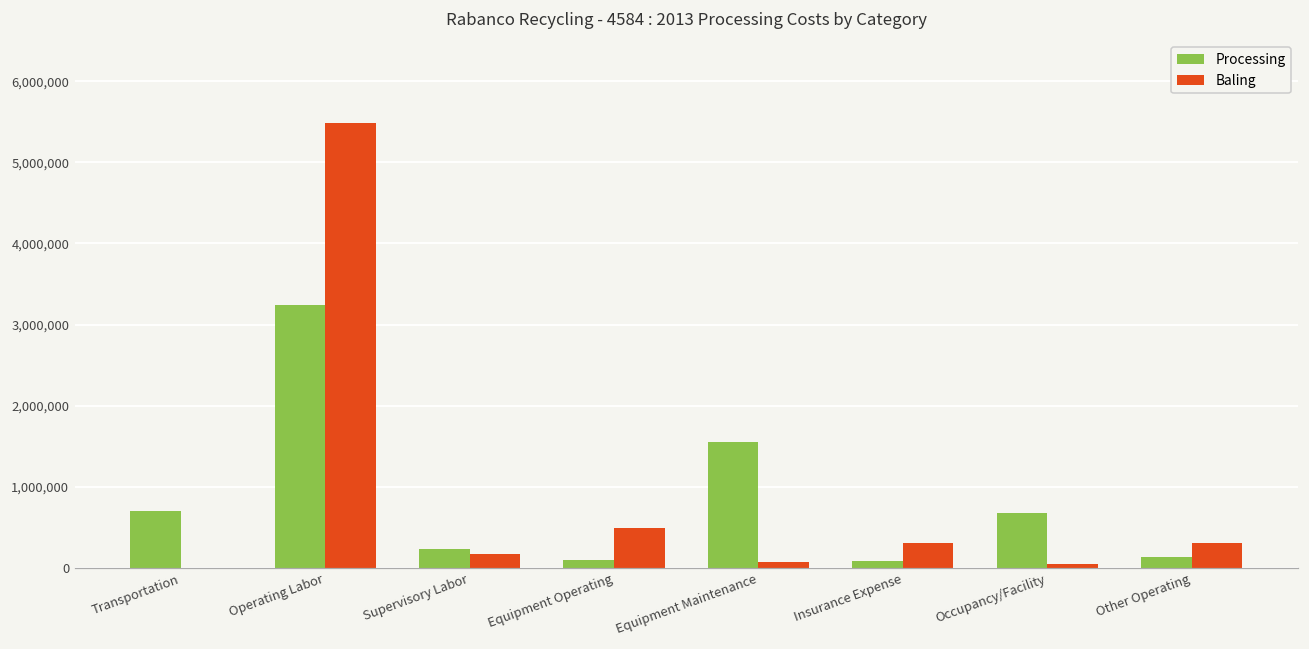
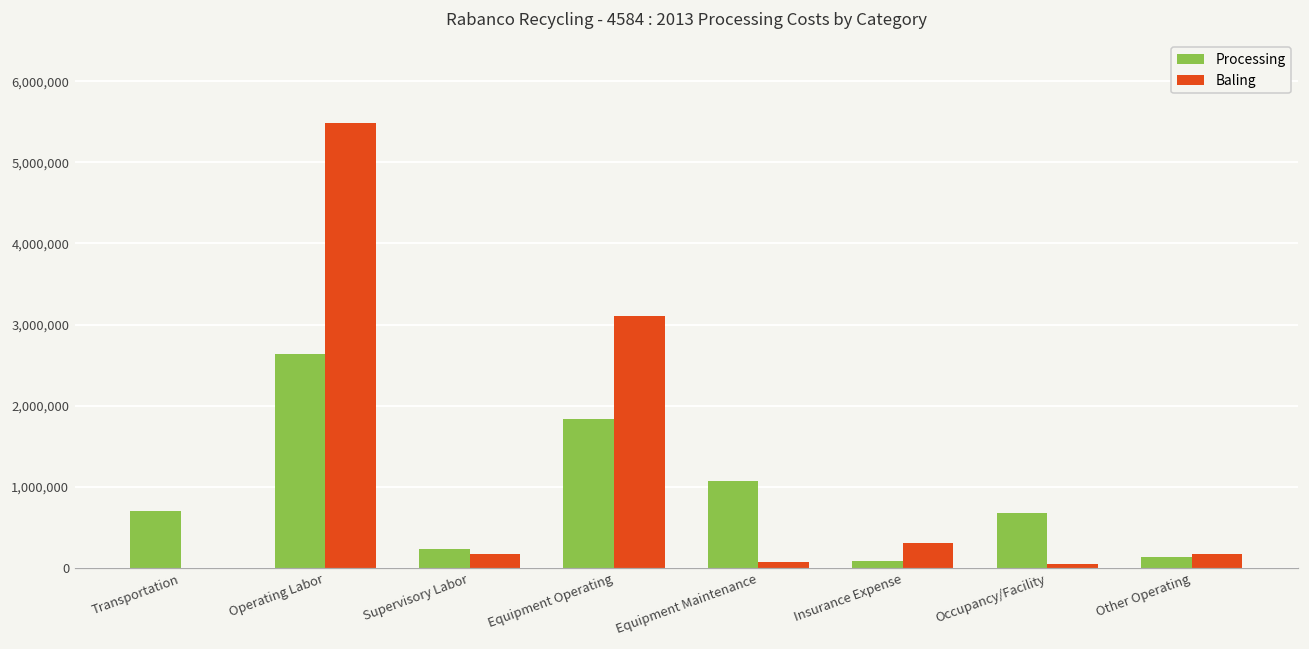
Processing, Operating Labor: 3,200,000 -> 2,600,000
Processing, Equipment Operating: 100,000 -> 1,800,000
Baling, Equipment Operating: 500,000 -> 3,100,000
Processing, Equipment Maintenance: 1,600,000 -> 1,100,000
Baling, Other Operating: 300,000 -> 200,000
